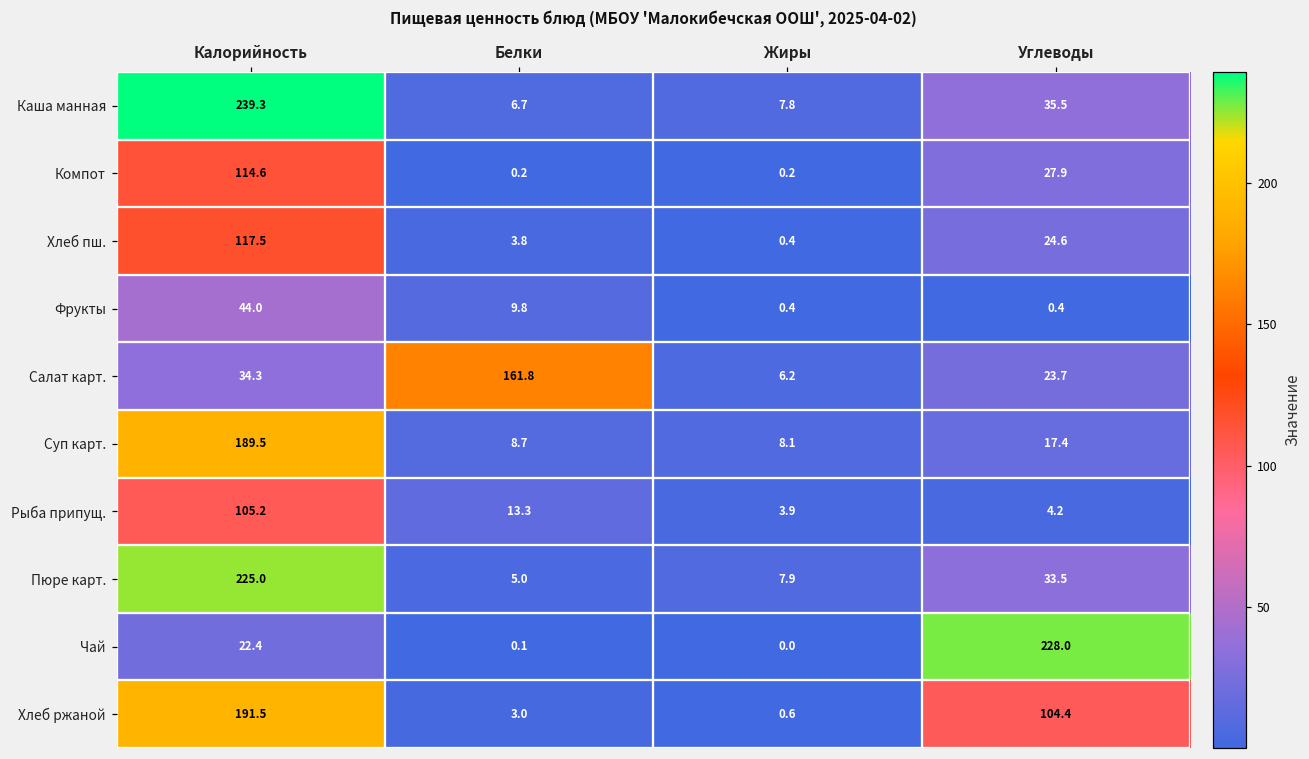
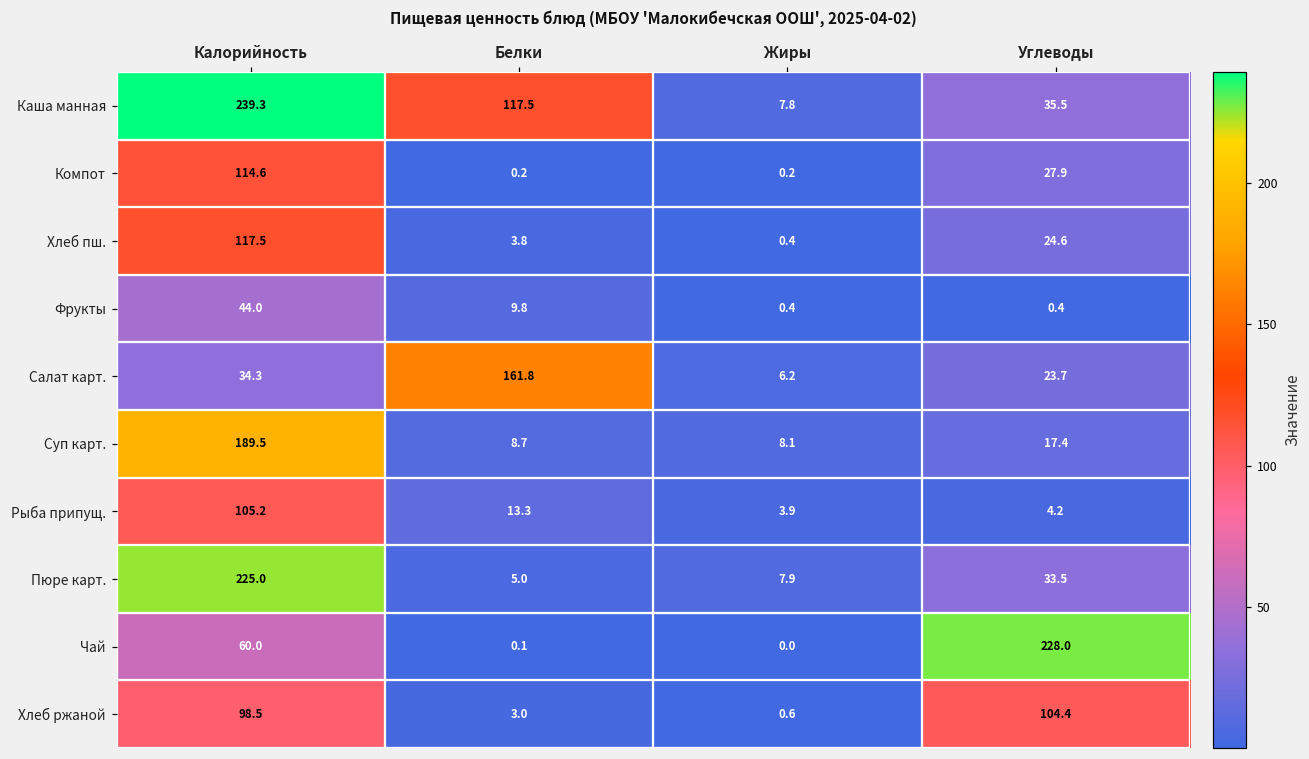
Каша манная, Белки: 6.7 -> 117.5
Чай, Калорийность: 22.4 -> 60.0
Хлеб ржаной, Калорийность: 191.5 -> 98.5
